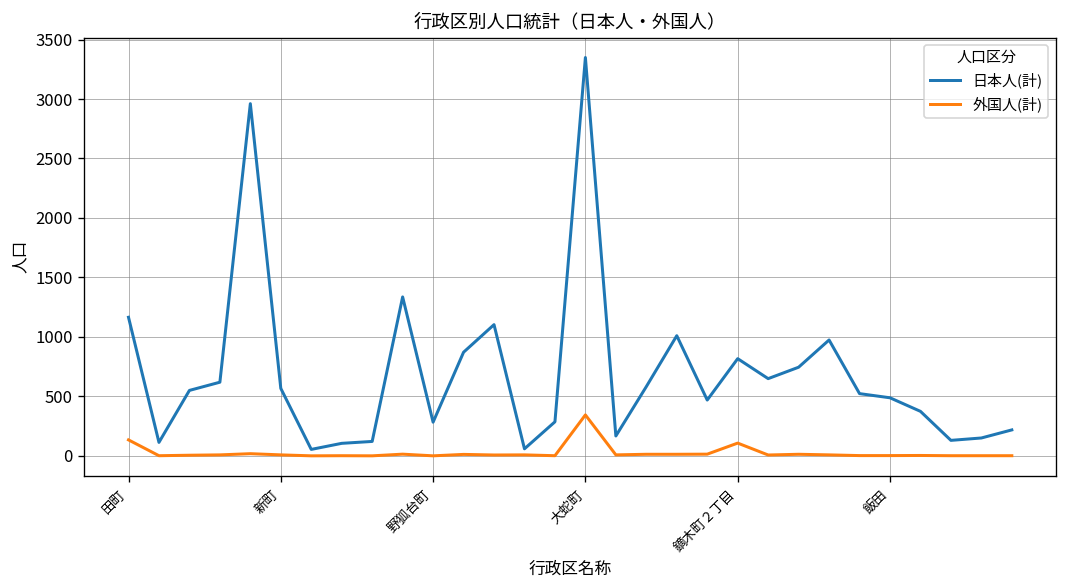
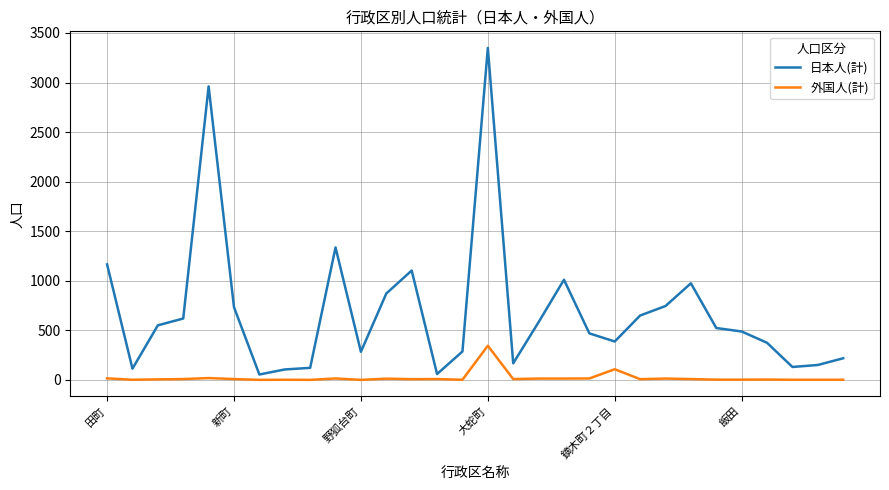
外国人(計), 田町: 100 -> 0
日本人(計), 新町: 600 -> 700
日本人(計), 鏑木町２丁目: 800 -> 400
